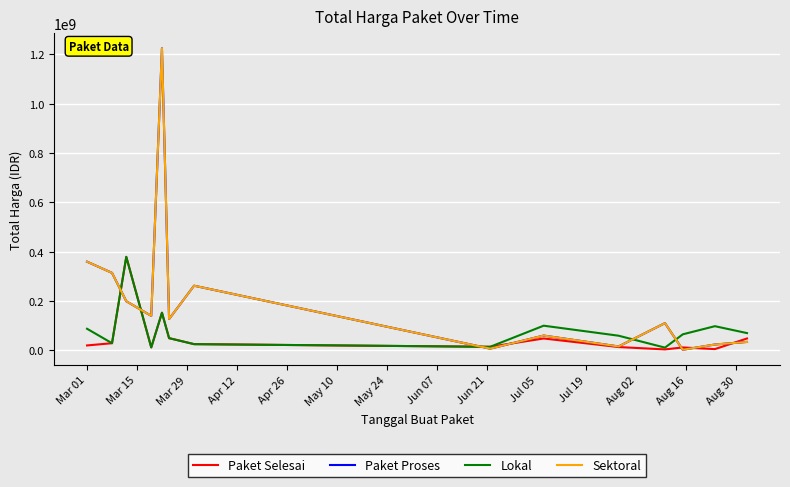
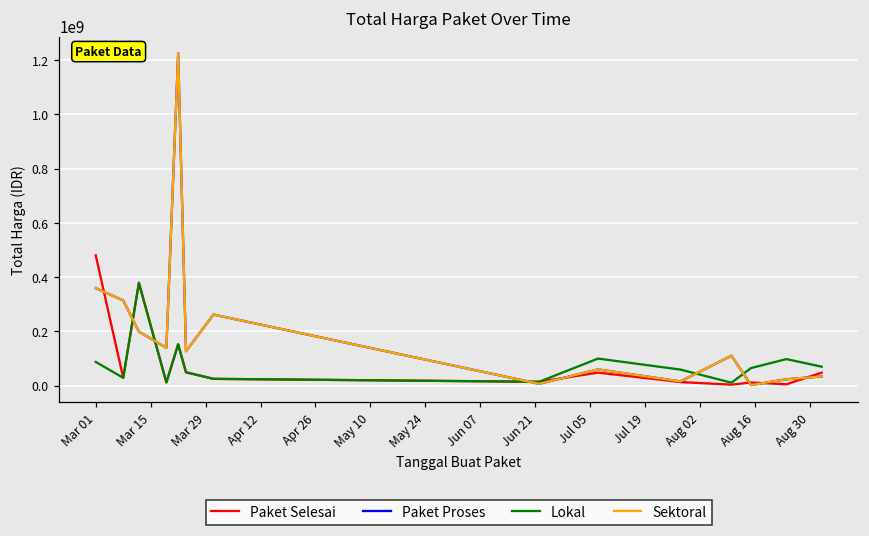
Paket Selesai, Mar 01: 20000000 -> 480000000
